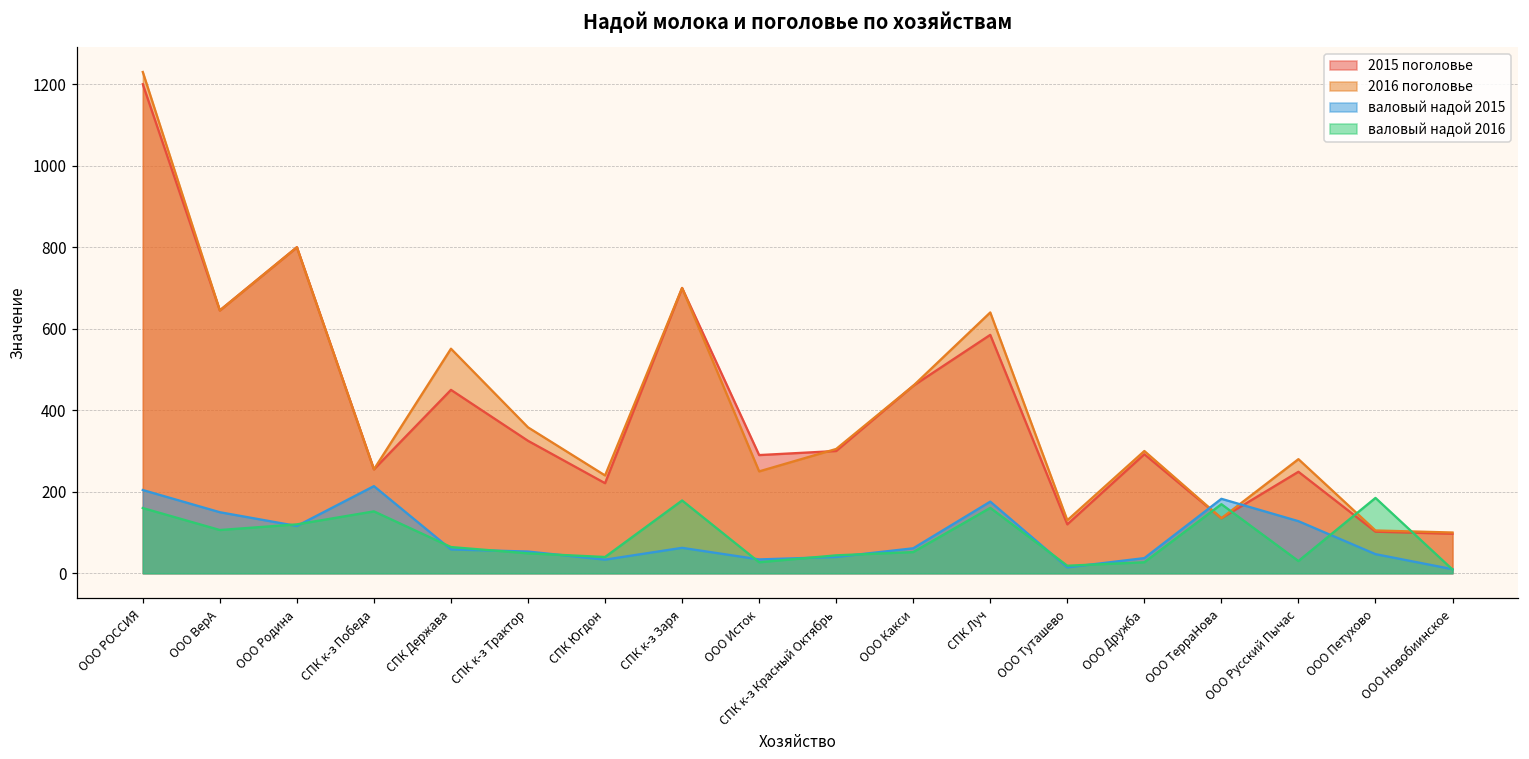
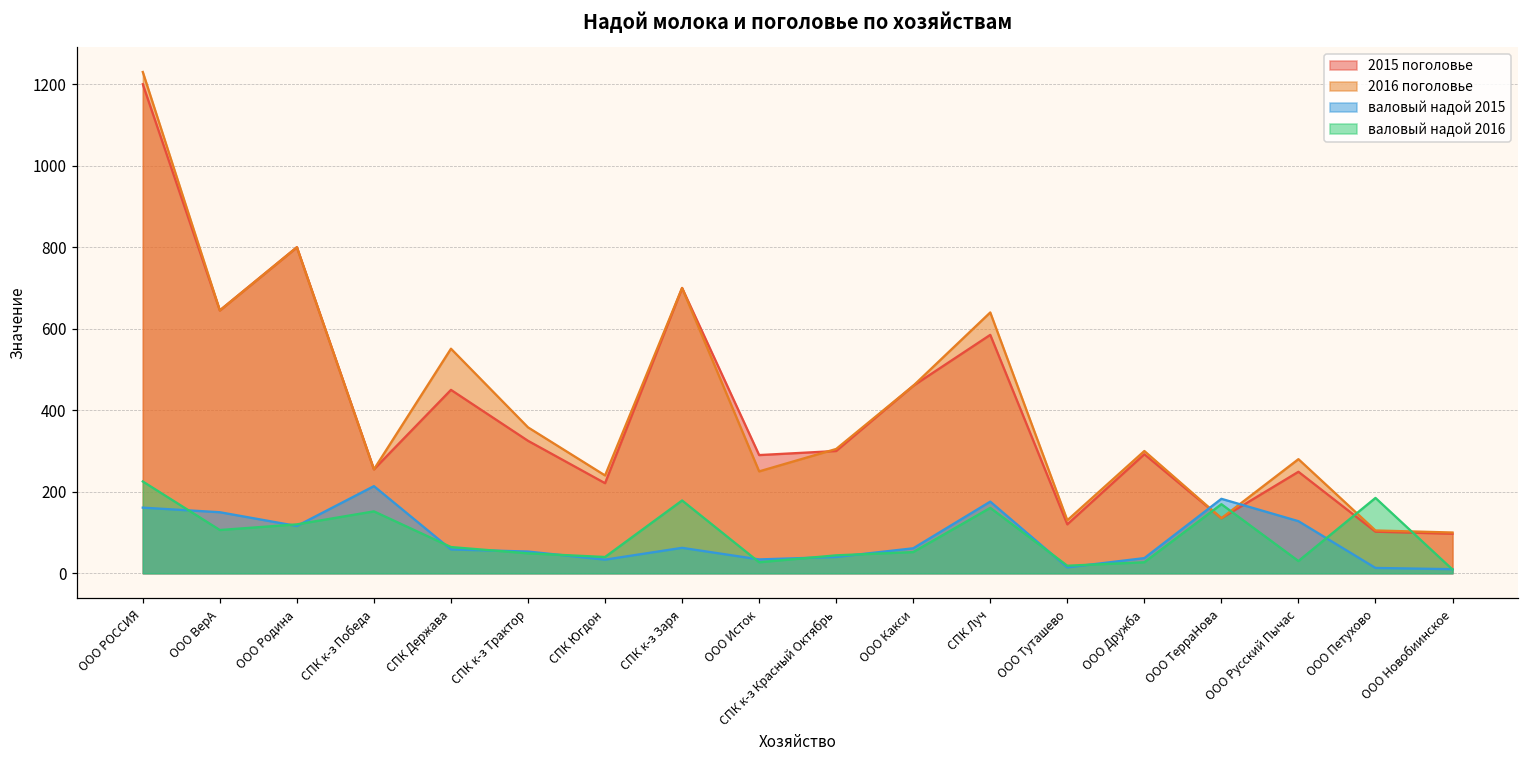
валовый надой 2015, ООО РОССИЯ: 200 -> 160
валовый надой 2016, ООО РОССИЯ: 160 -> 230
валовый надой 2015, ООО Петухово: 50 -> 10
